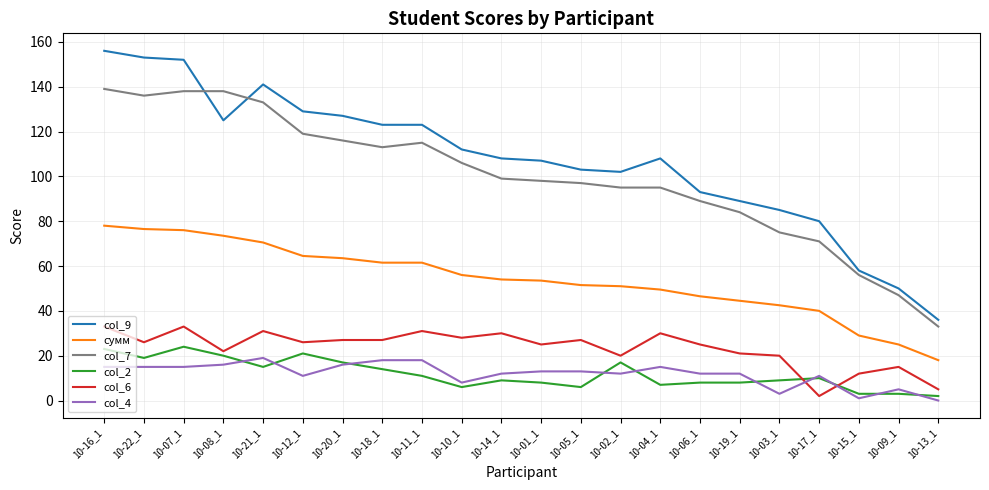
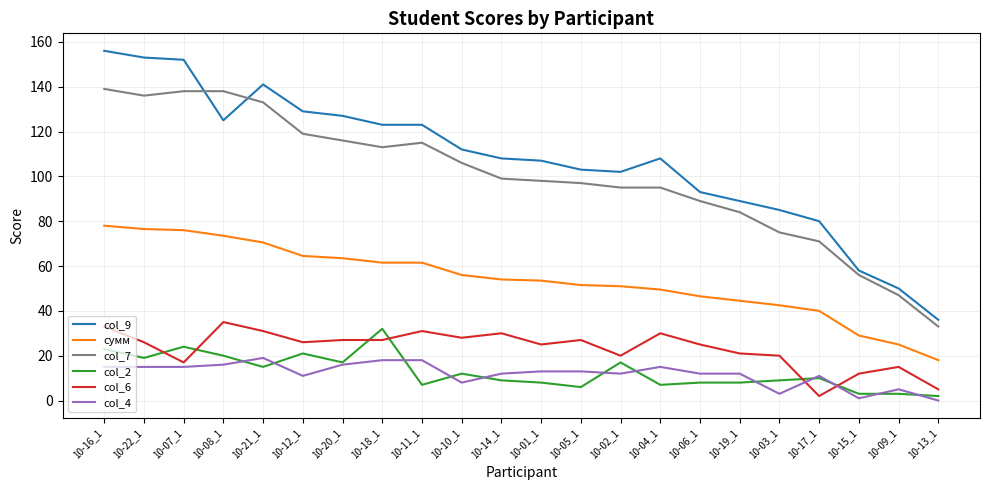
col_6, 10-07_1: 33 -> 17
col_6, 10-08_1: 22 -> 35
col_2, 10-18_1: 14 -> 32
col_2, 10-11_1: 11 -> 7
col_2, 10-10_1: 6 -> 12
